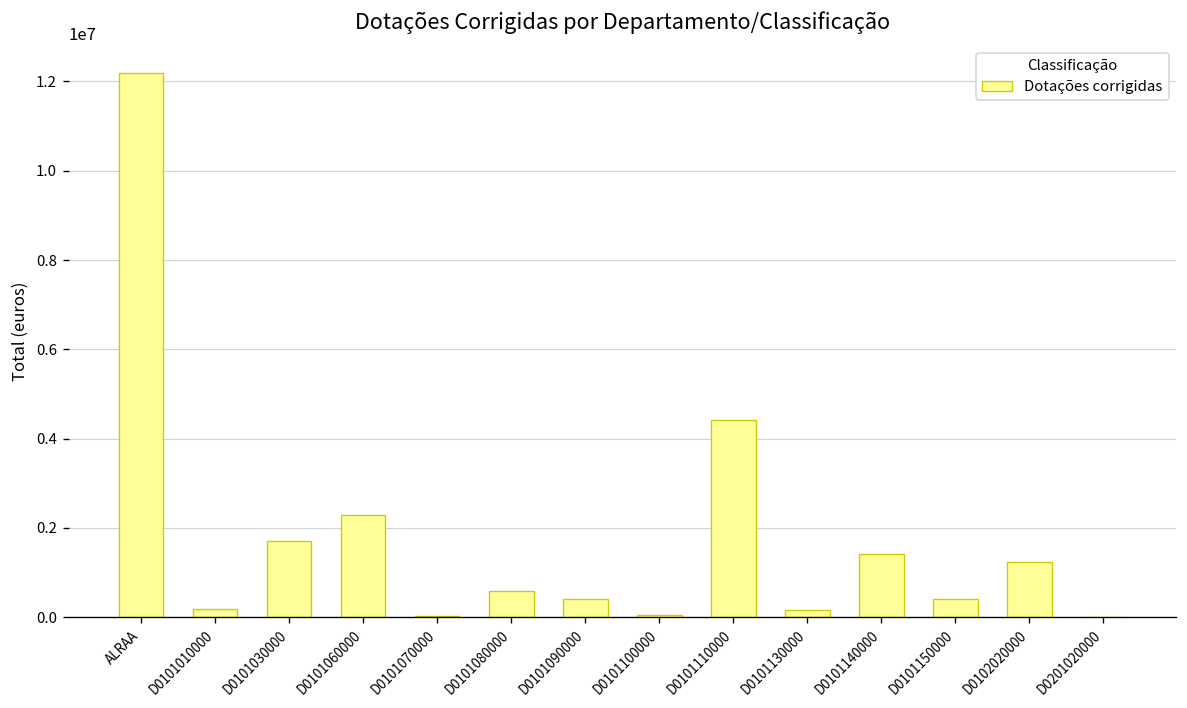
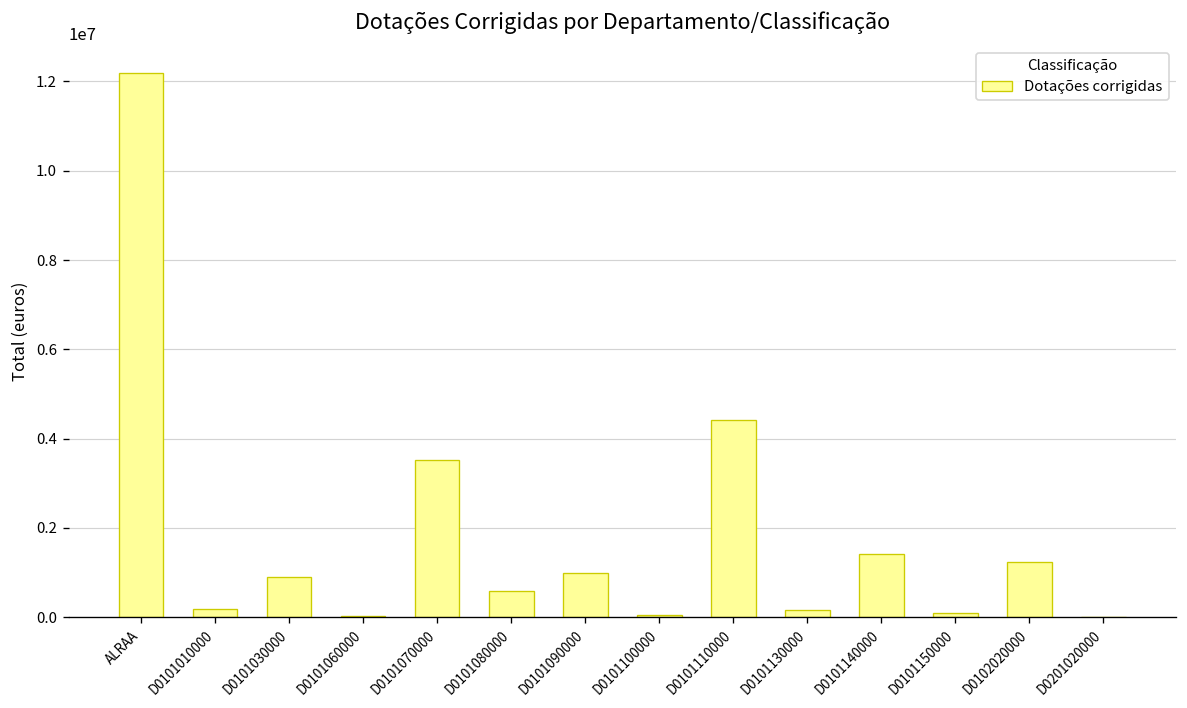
D0101030000: 1700000 -> 900000
D0101060000: 2300000 -> 0
D0101070000: 0 -> 3500000
D0101090000: 400000 -> 1000000
D0101150000: 400000 -> 100000
